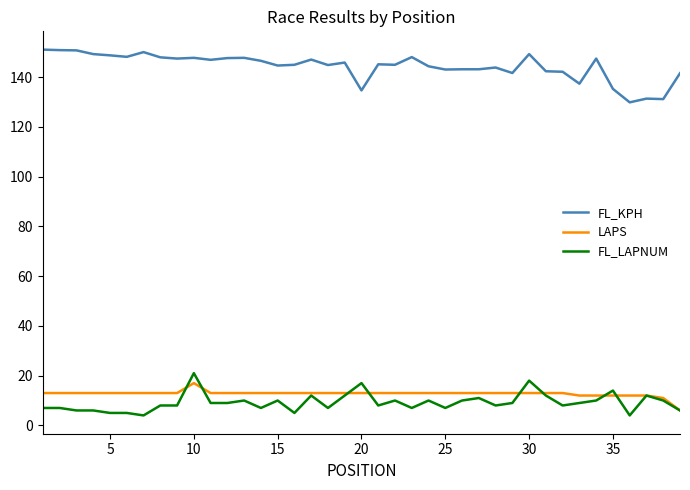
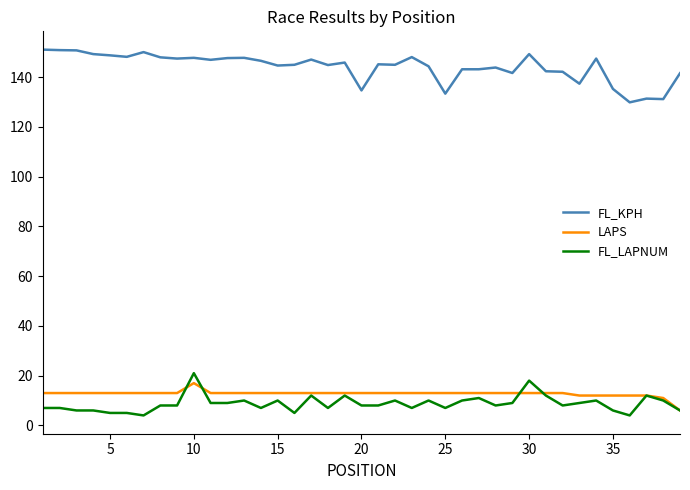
FL_LAPNUM, 20: 17 -> 8
FL_KPH, 25: 143 -> 133
FL_LAPNUM, 35: 14 -> 6
